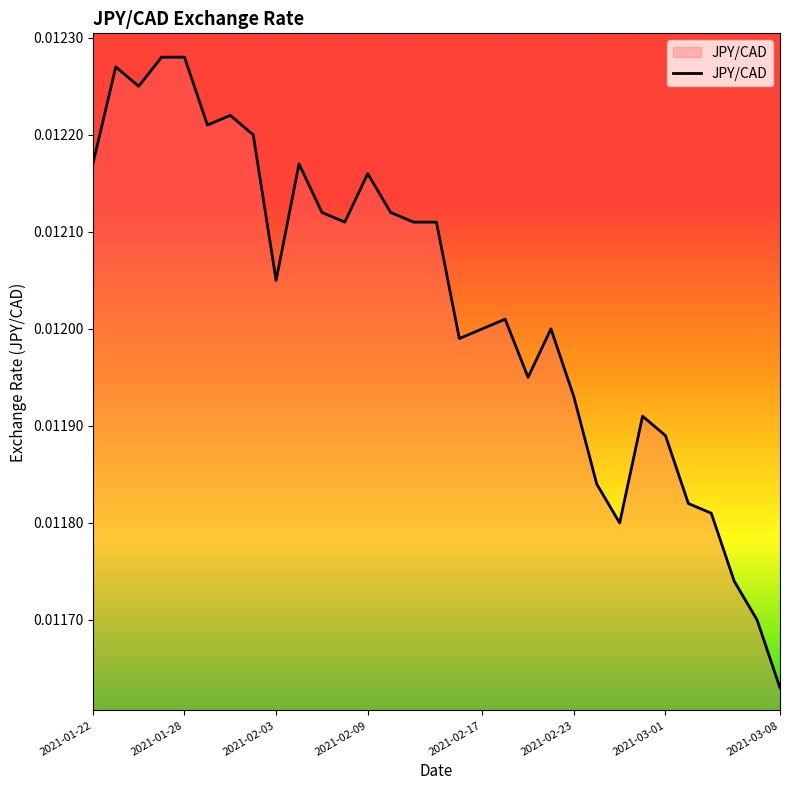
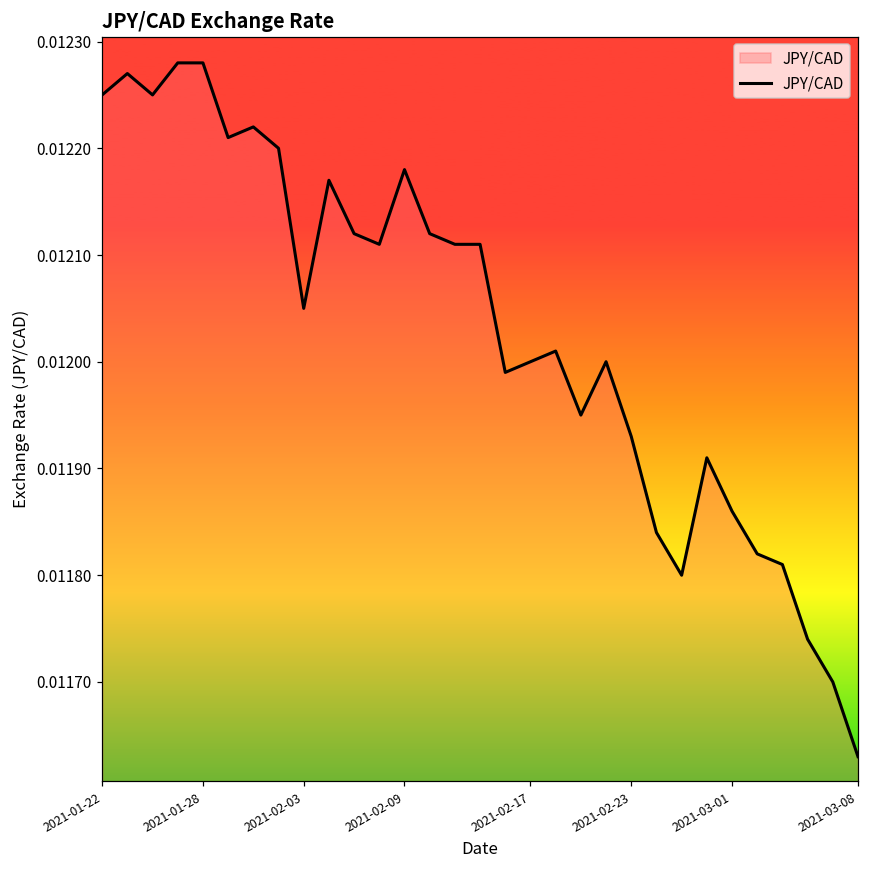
2021-01-22: 0.01217 -> 0.01225
2021-02-09: 0.01216 -> 0.01218
2021-03-01: 0.01189 -> 0.01186
